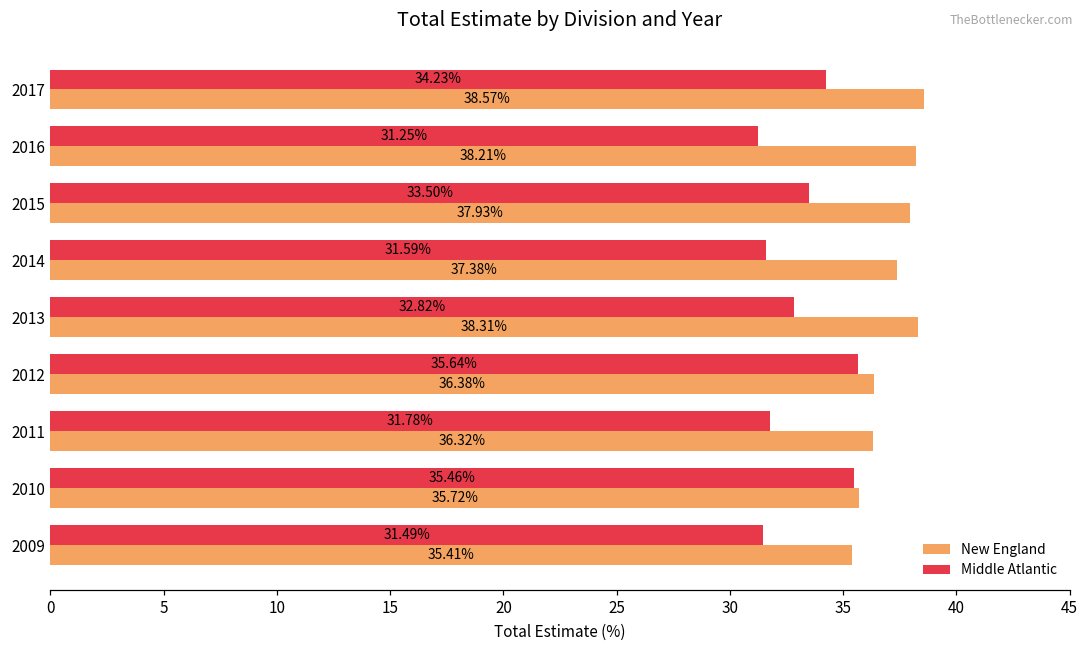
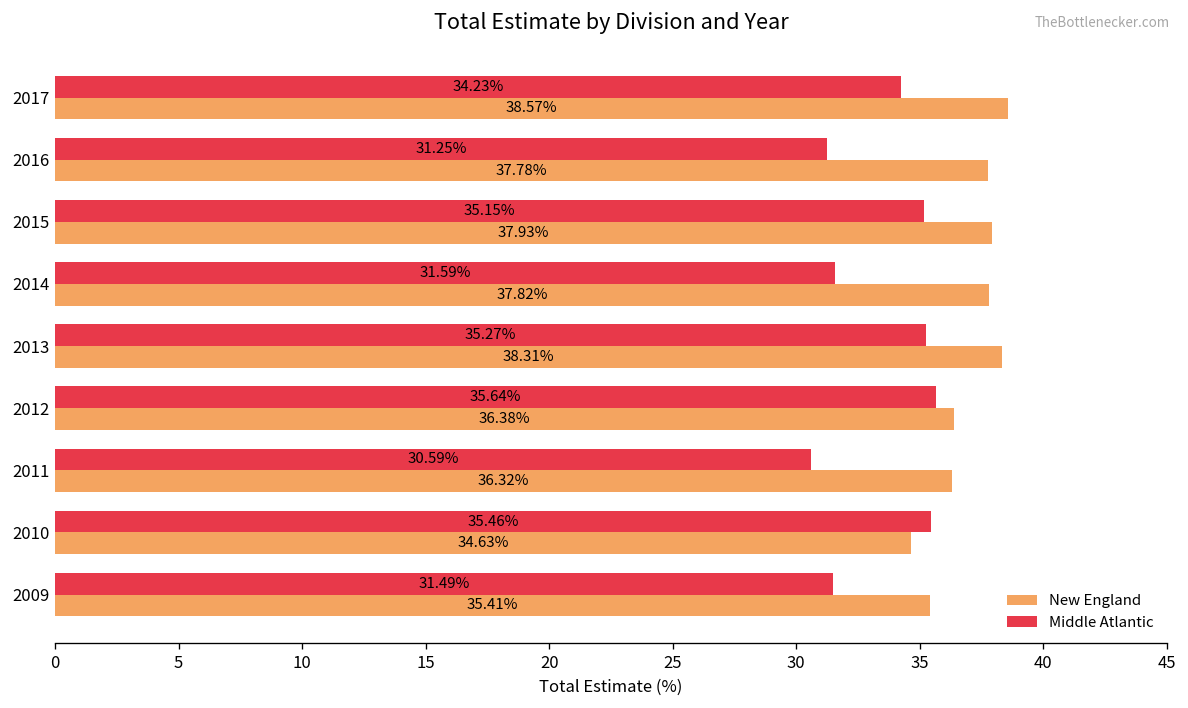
New England, 2016: 38.21% -> 37.78%
Middle Atlantic, 2015: 33.50% -> 35.15%
New England, 2014: 37.38% -> 37.82%
Middle Atlantic, 2013: 32.82% -> 35.27%
Middle Atlantic, 2011: 31.78% -> 30.59%
New England, 2010: 35.72% -> 34.63%
